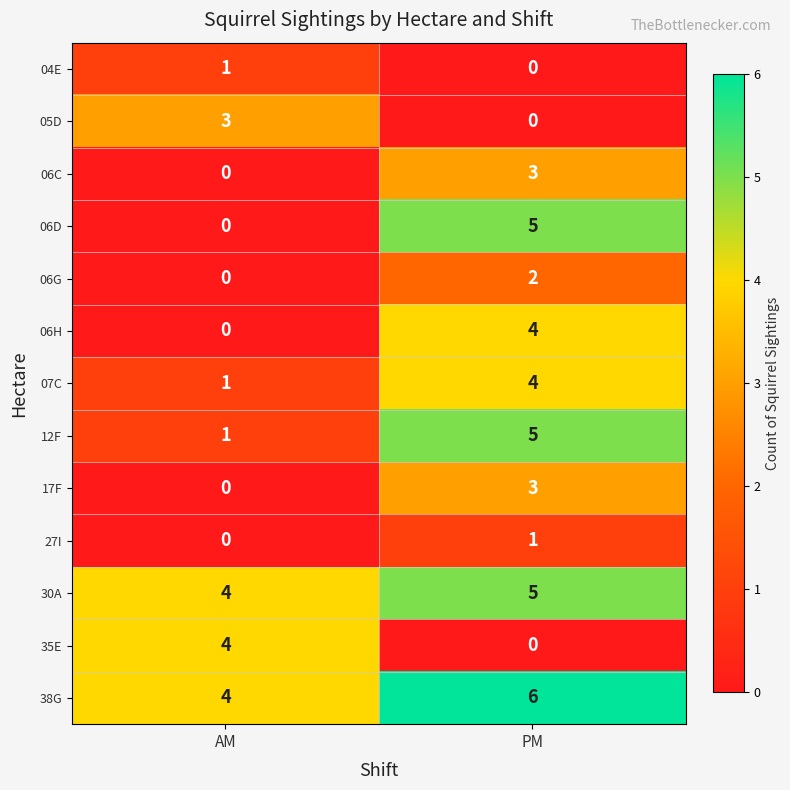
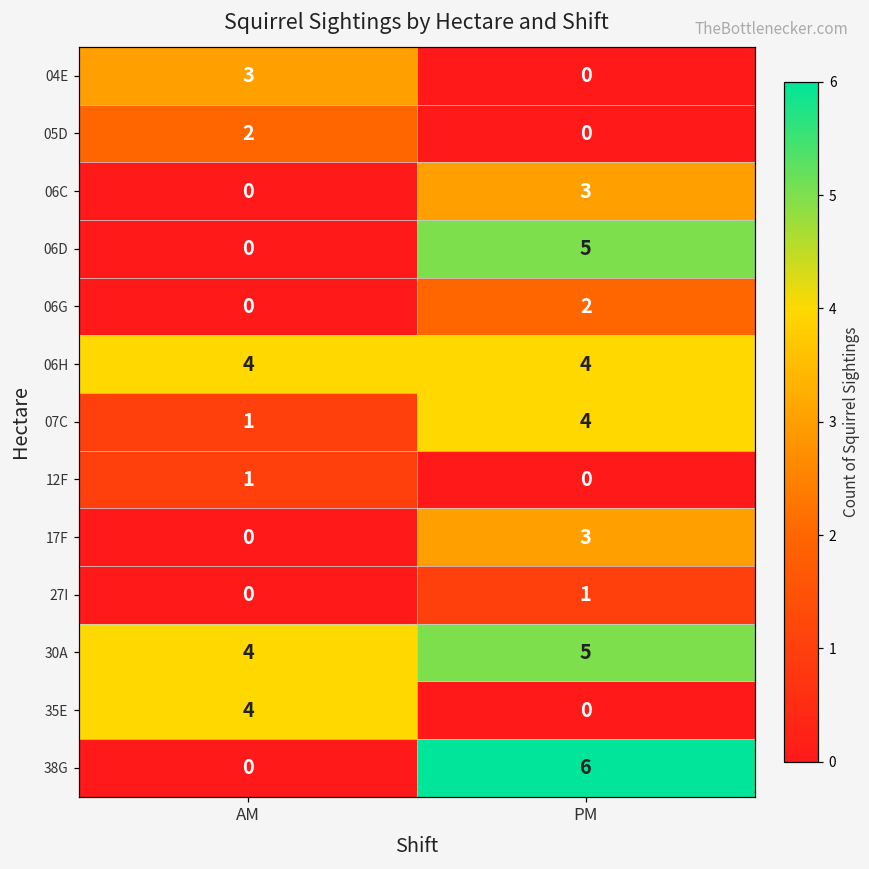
04E, AM: 1 -> 3
05D, AM: 3 -> 2
06H, AM: 0 -> 4
12F, PM: 5 -> 0
38G, AM: 4 -> 0
